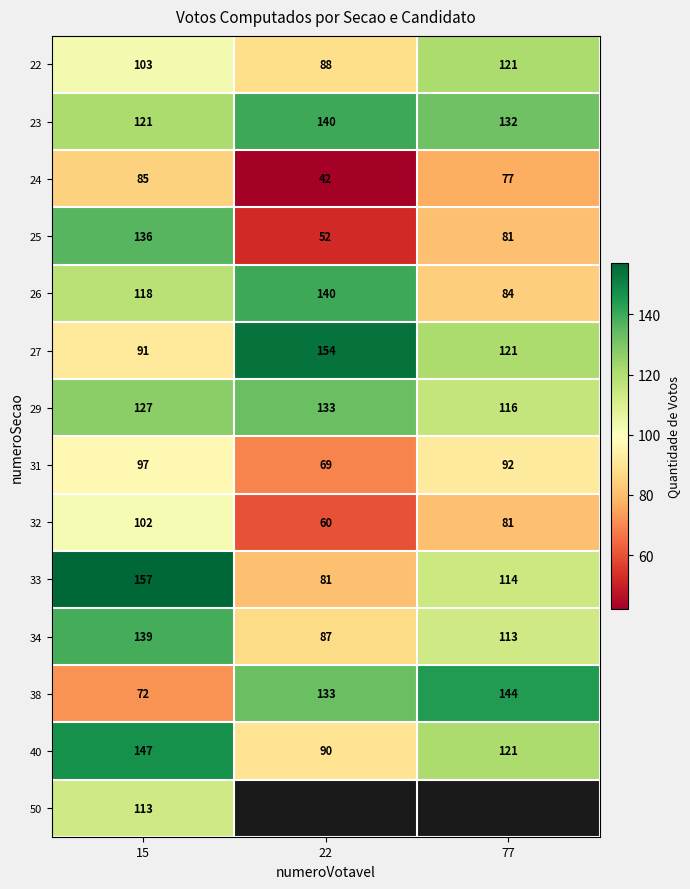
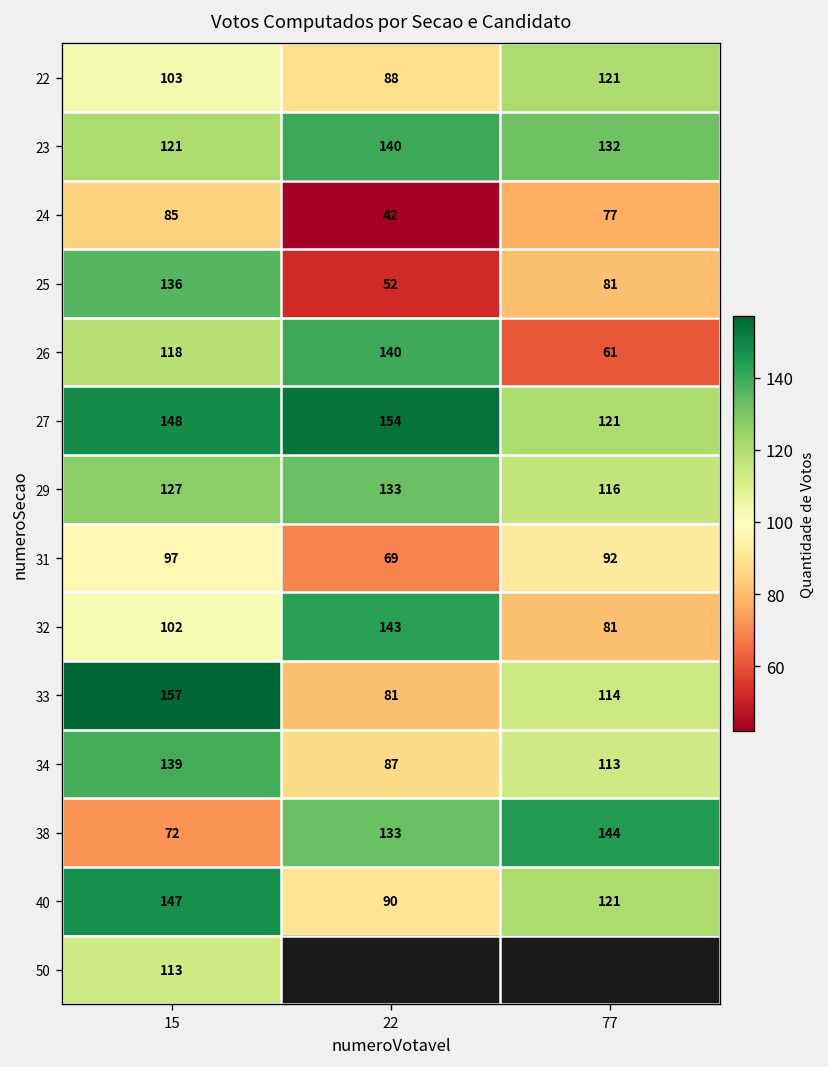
26, 77: 84 -> 61
27, 15: 91 -> 148
32, 22: 60 -> 143
